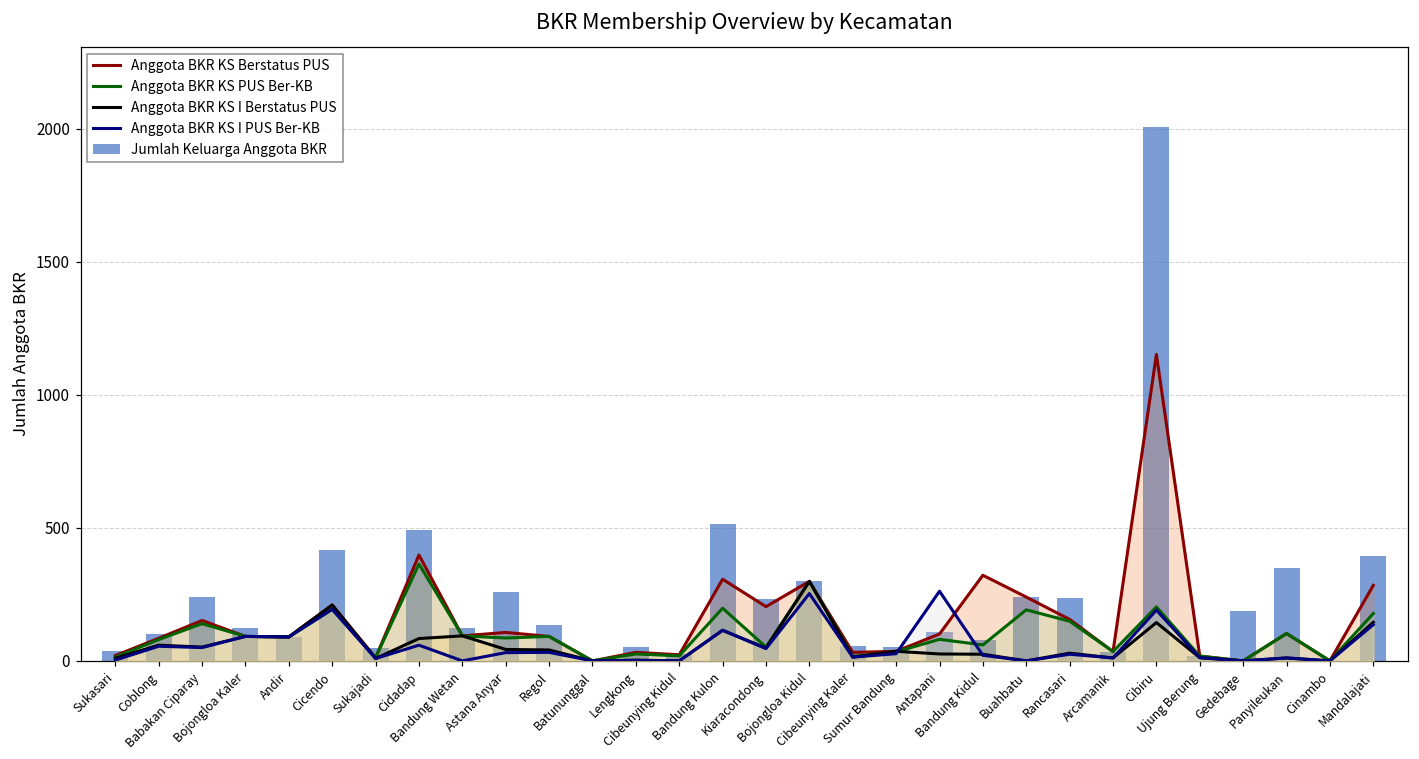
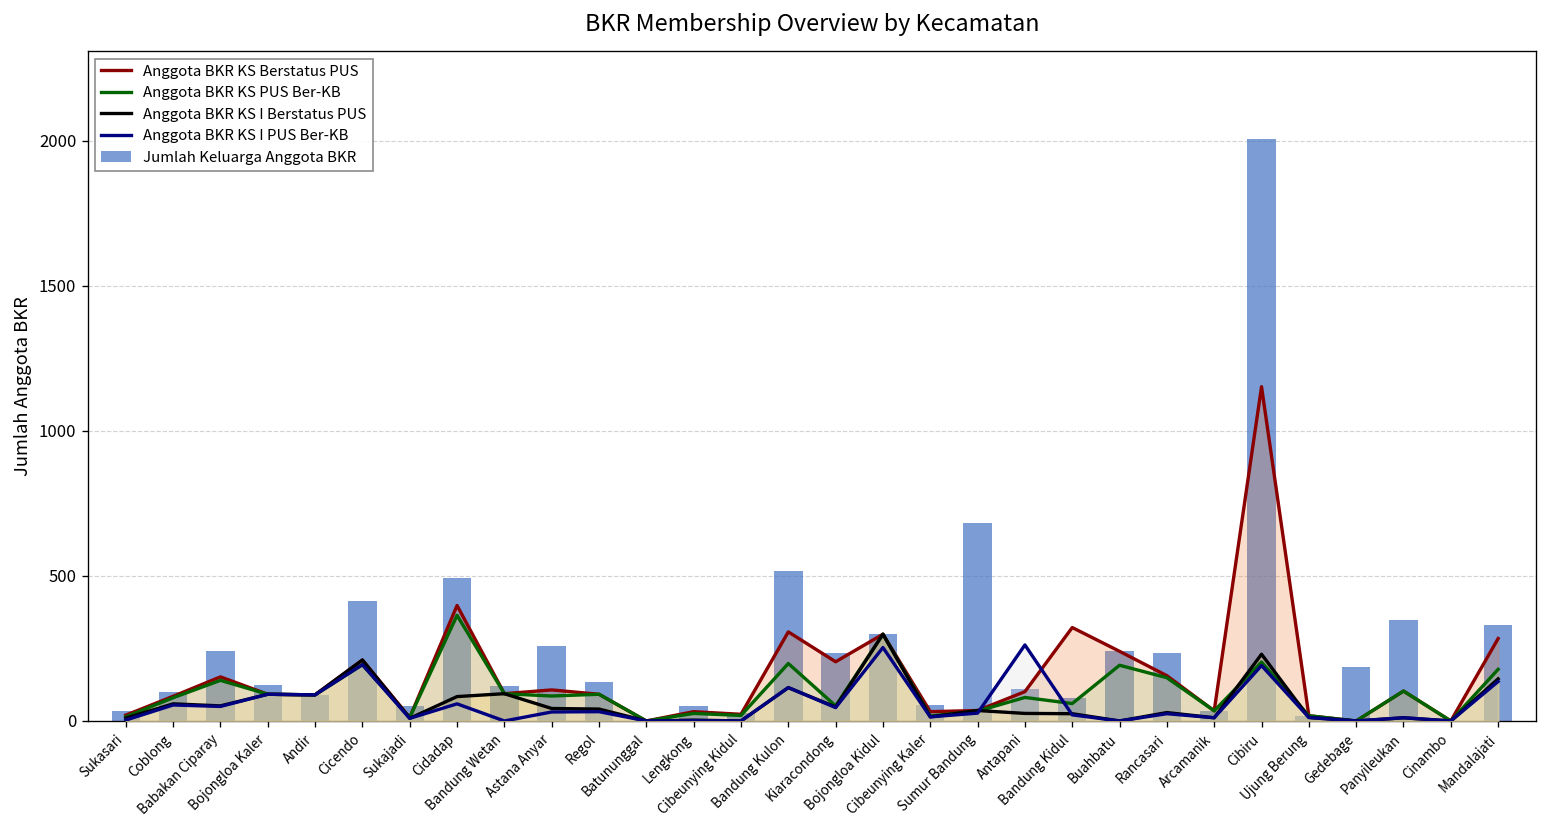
Jumlah Keluarga Anggota BKR, Sumur Bandung: 50 -> 680
Anggota BKR KS I Berstatus PUS, Cibiru: 140 -> 230
Jumlah Keluarga Anggota BKR, Mandalajati: 390 -> 330
